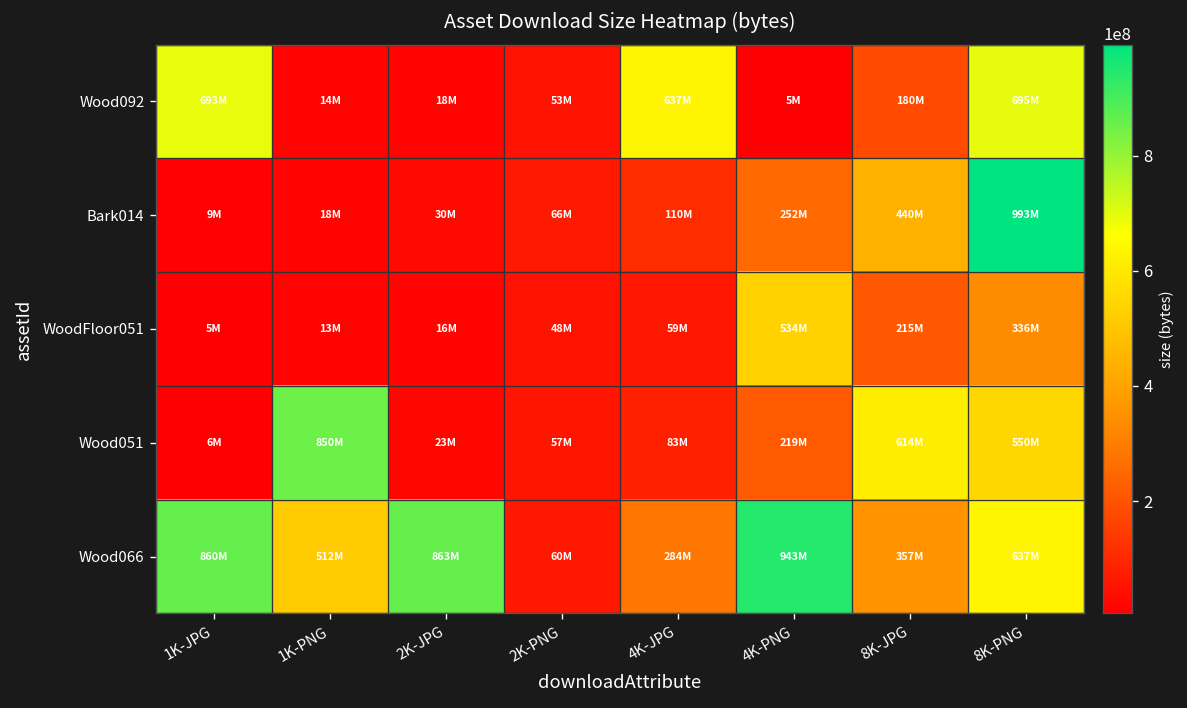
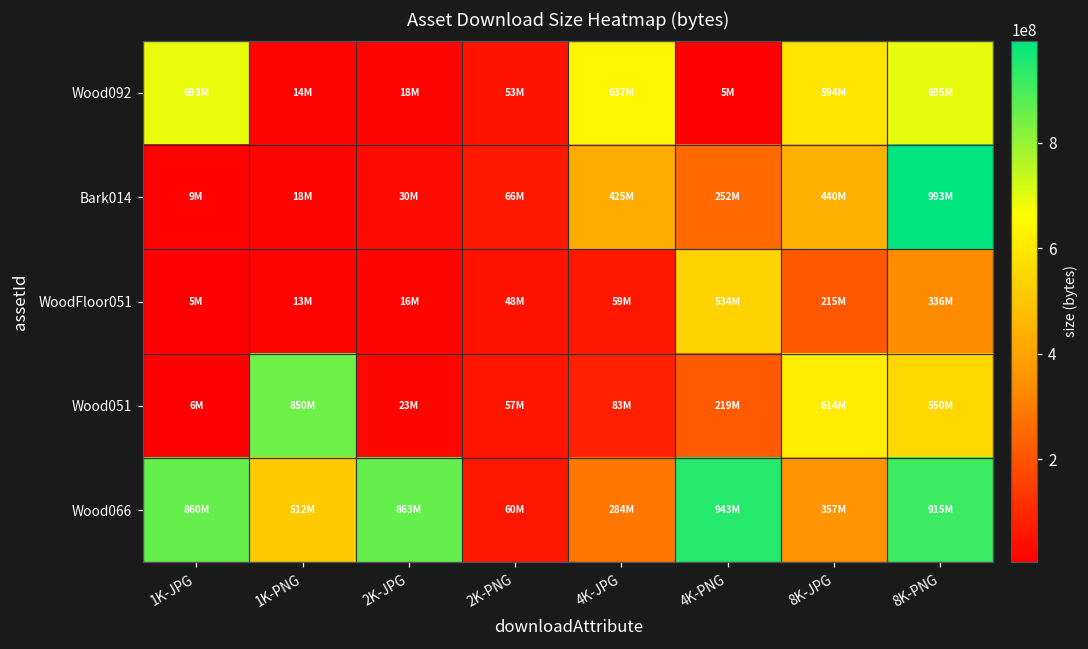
Wood092, 8K-JPG: 180M -> 594M
Bark014, 4K-JPG: 110M -> 425M
Wood066, 8K-PNG: 637M -> 915M
